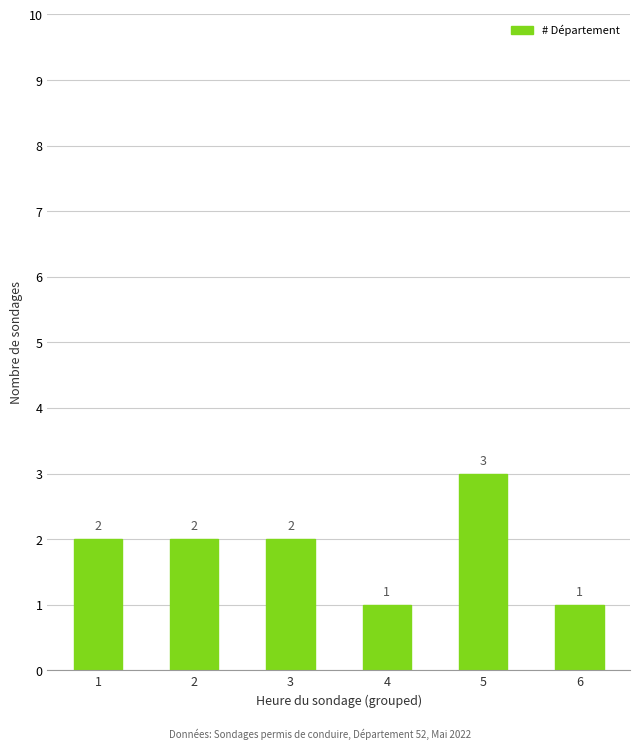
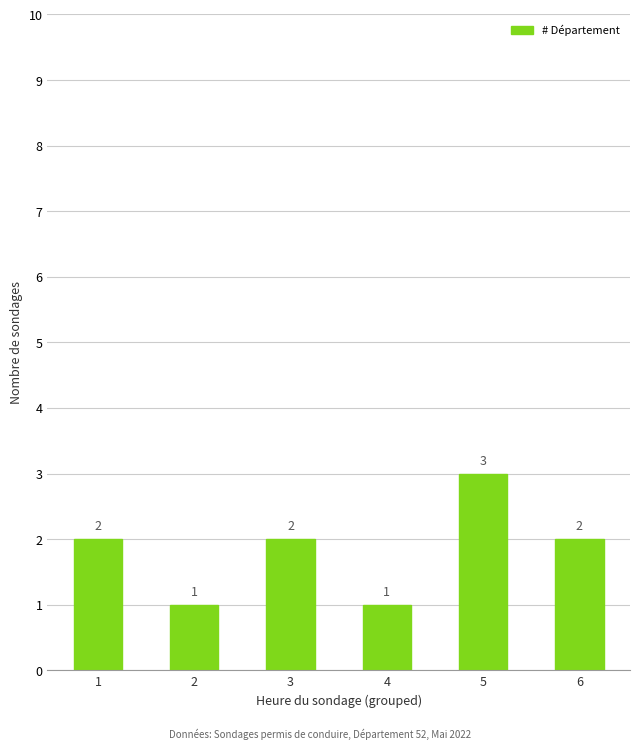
2: 2 -> 1
6: 1 -> 2
